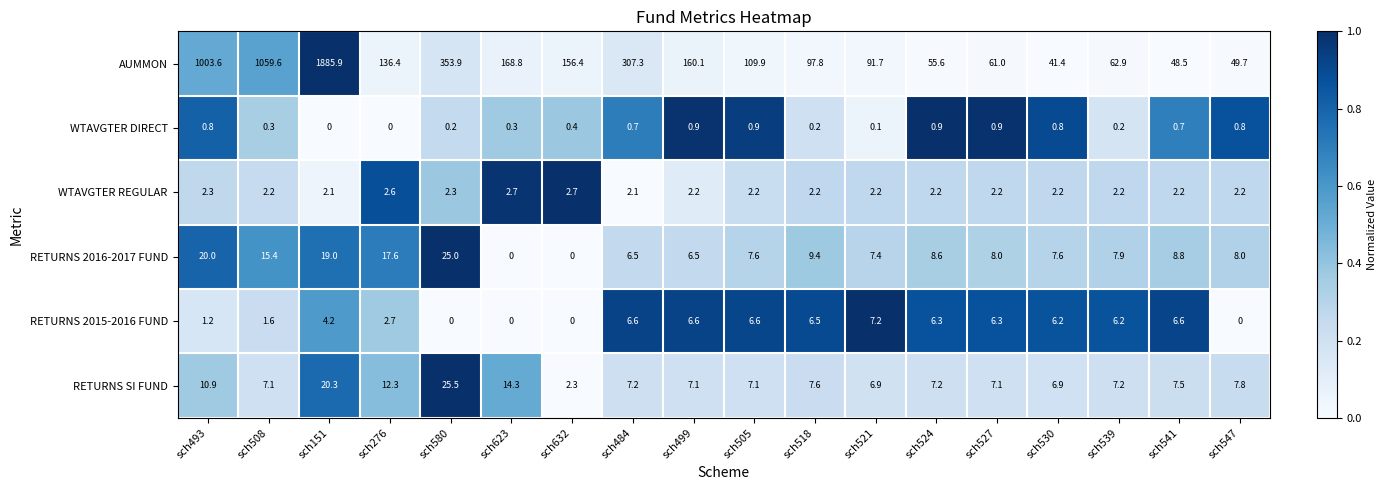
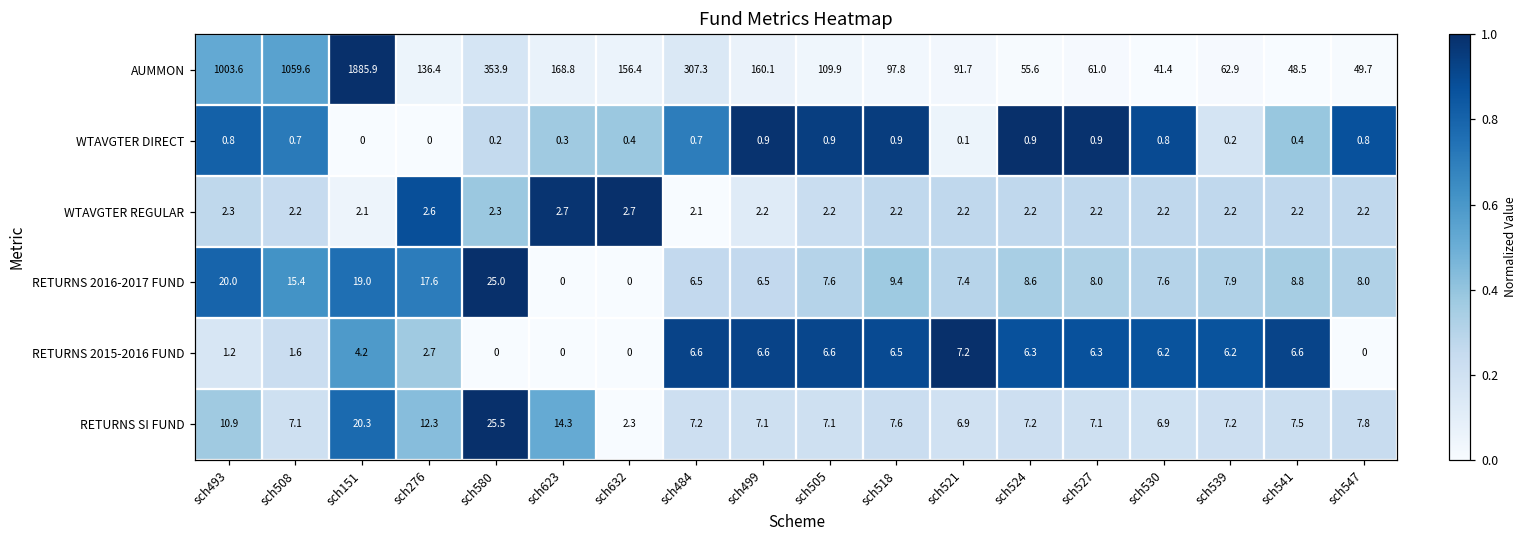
WTAVGTER DIRECT, sch508: 0.3 -> 0.7
WTAVGTER DIRECT, sch518: 0.2 -> 0.9
WTAVGTER DIRECT, sch541: 0.7 -> 0.4
